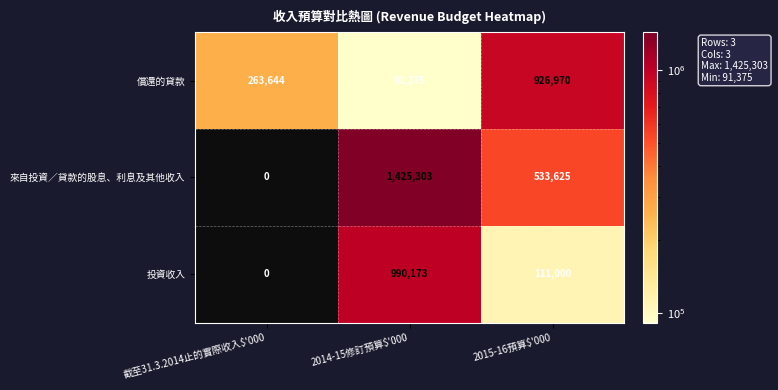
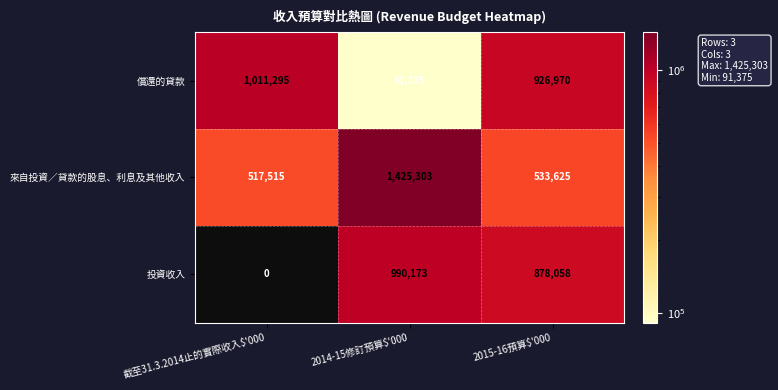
償還的貸款, 截至31.3.2014止的實際收入$'000: 263,644 -> 1,011,295
來自投資／貸款的股息、利息及其他收入, 截至31.3.2014止的實際收入$'000: 0 -> 517,515
投資收入, 2015-16預算$'000: 111,000 -> 878,058
